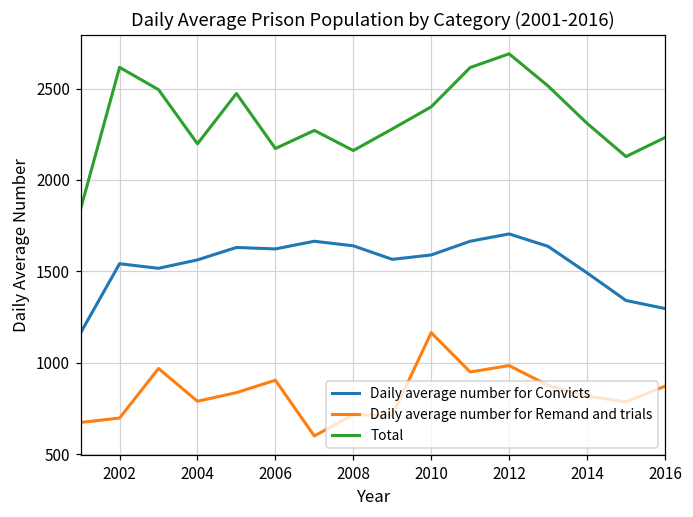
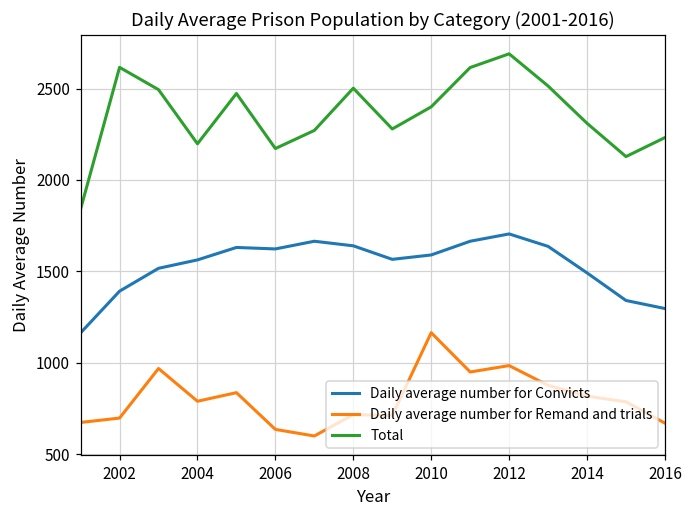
Daily average number for Convicts, 2002: 1540 -> 1390
Daily average number for Remand and trials, 2006: 910 -> 640
Total, 2008: 2160 -> 2500
Daily average number for Remand and trials, 2016: 870 -> 670
